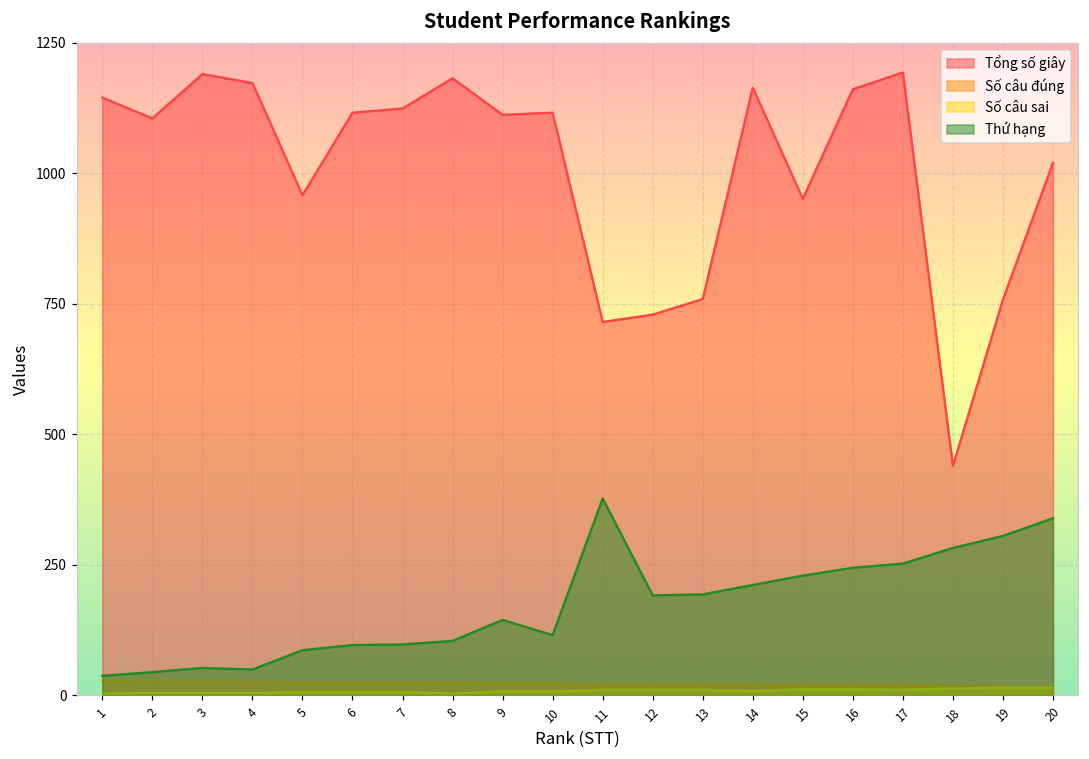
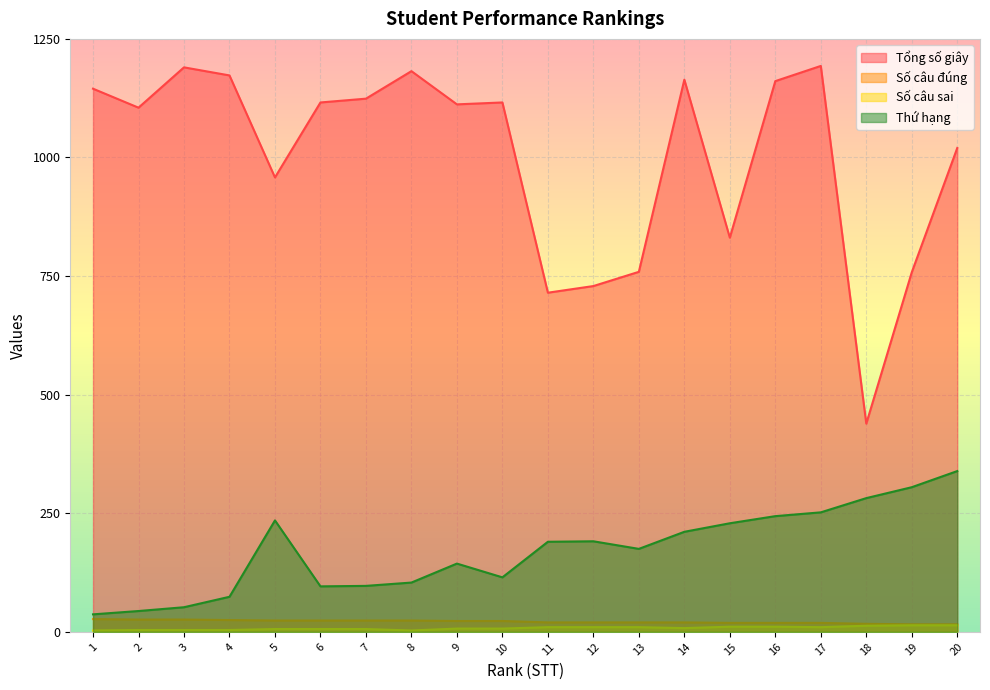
Thứ hạng, 4: 50 -> 70
Thứ hạng, 5: 90 -> 240
Thứ hạng, 11: 380 -> 190
Thứ hạng, 13: 190 -> 180
Tổng số giây, 15: 950 -> 830
